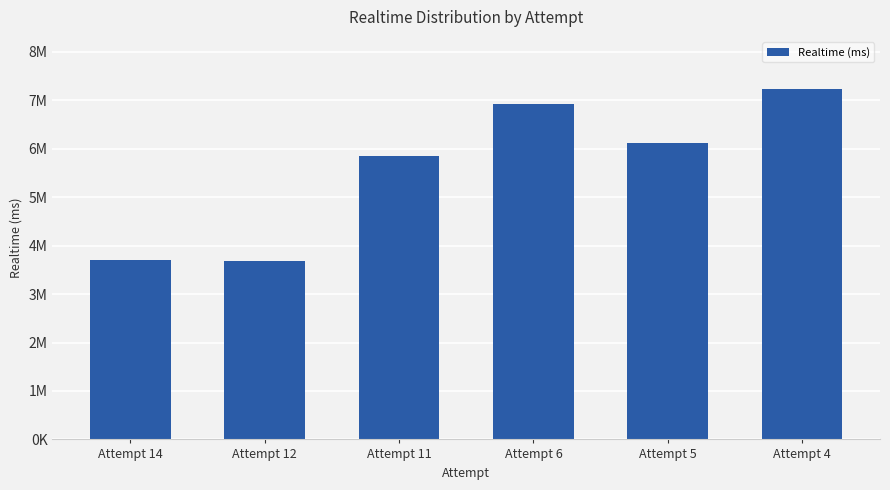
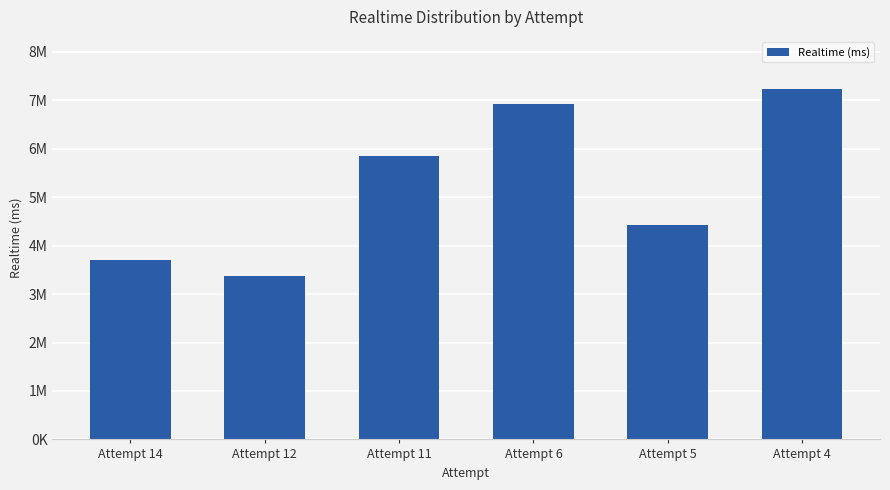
Attempt 12: 3700000 -> 3400000
Attempt 5: 6100000 -> 4400000
